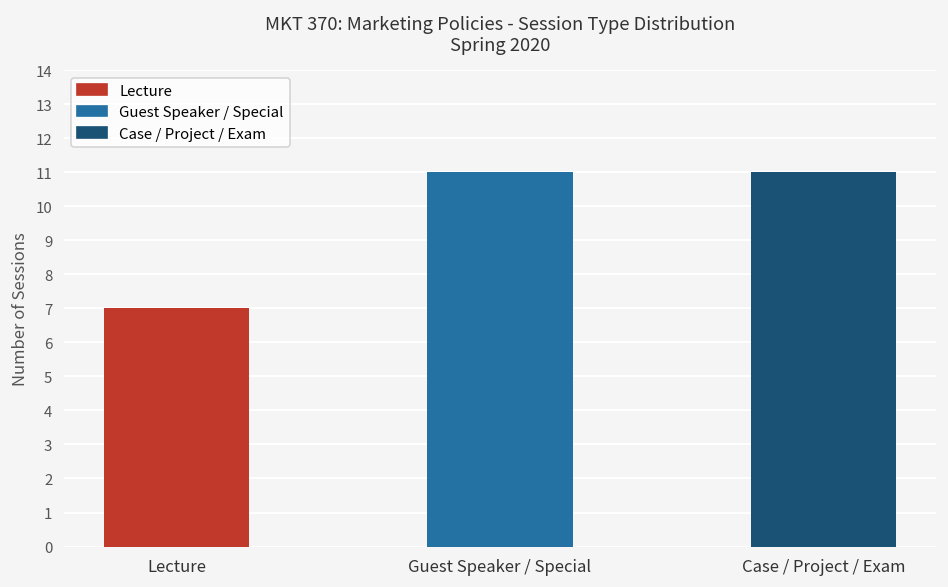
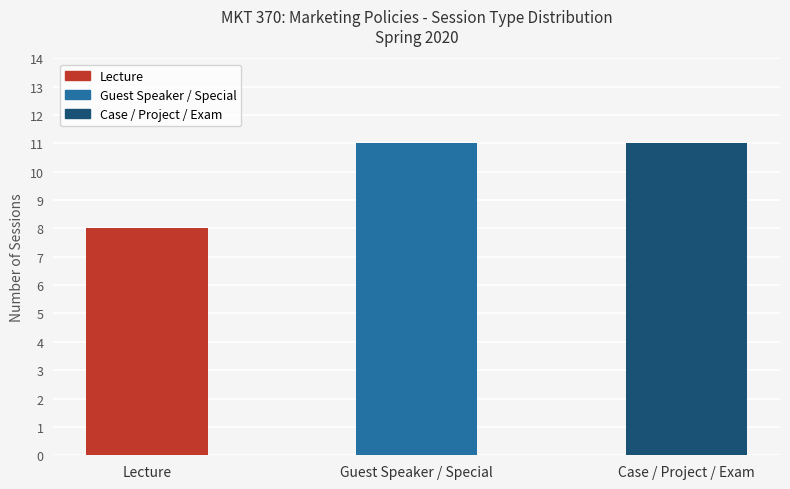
Lecture: 7 -> 8
